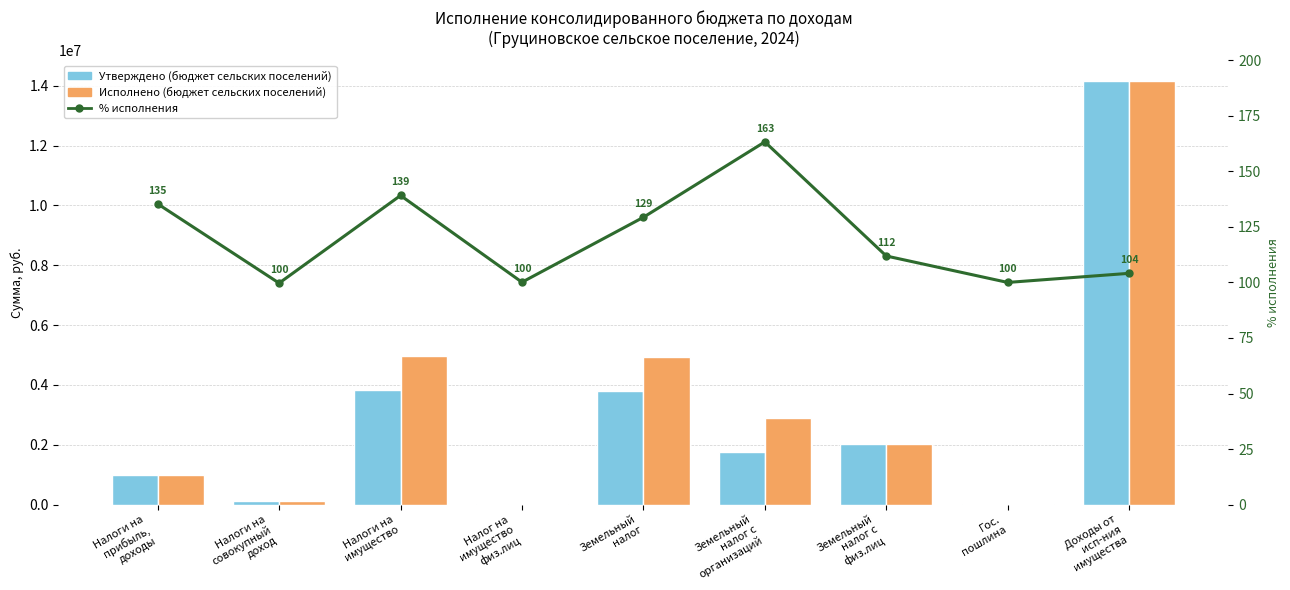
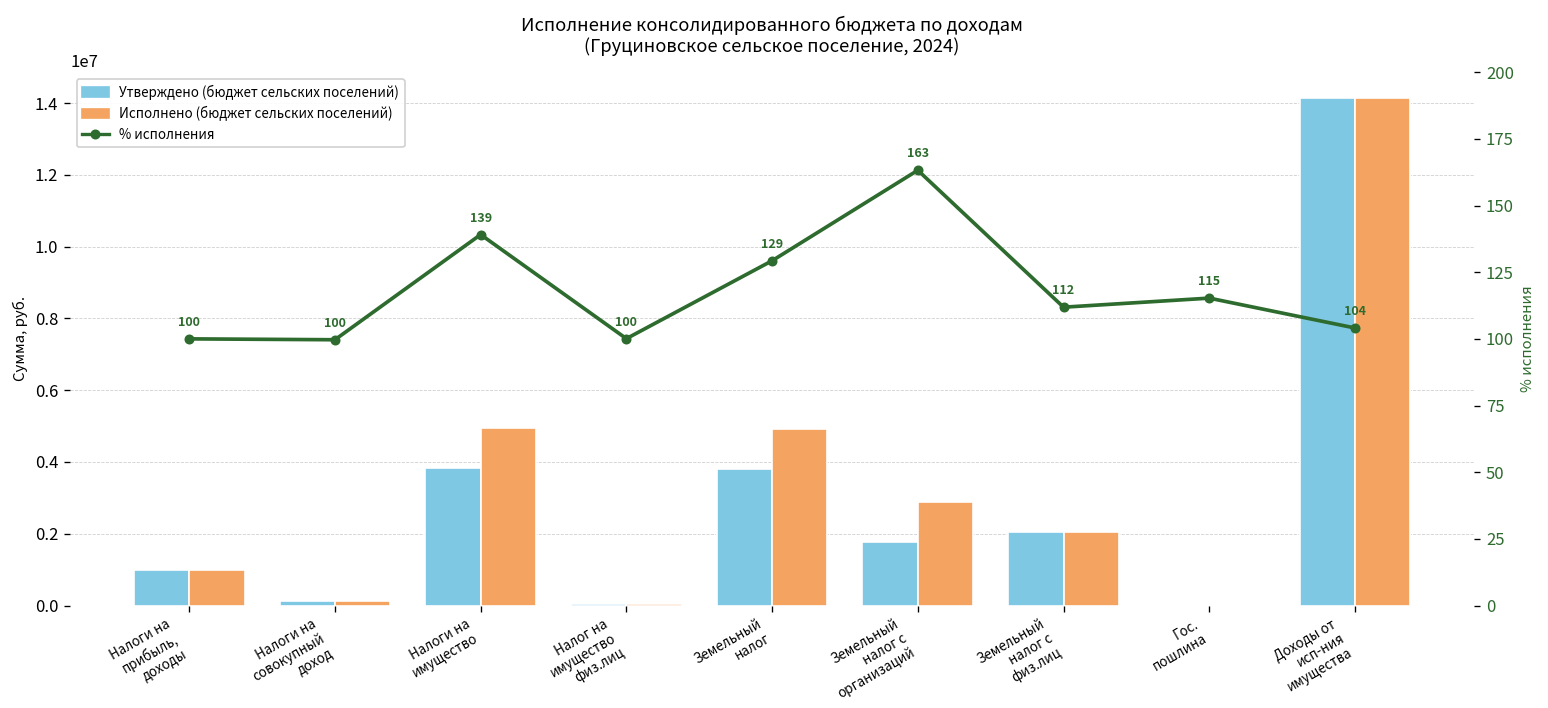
% исполнения, Налоги на прибыль, доходы: 135 -> 100
% исполнения, Гос. пошлина: 100 -> 115
